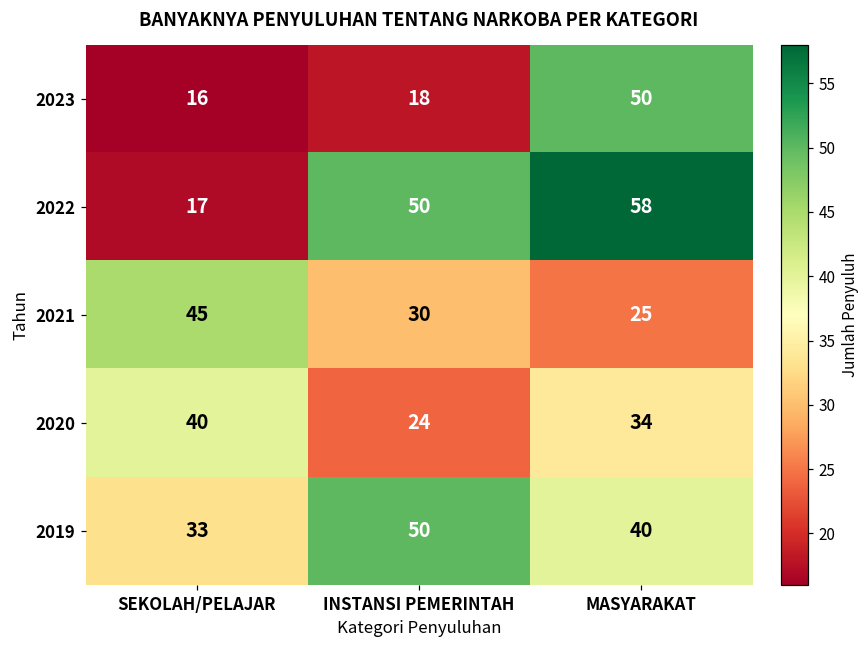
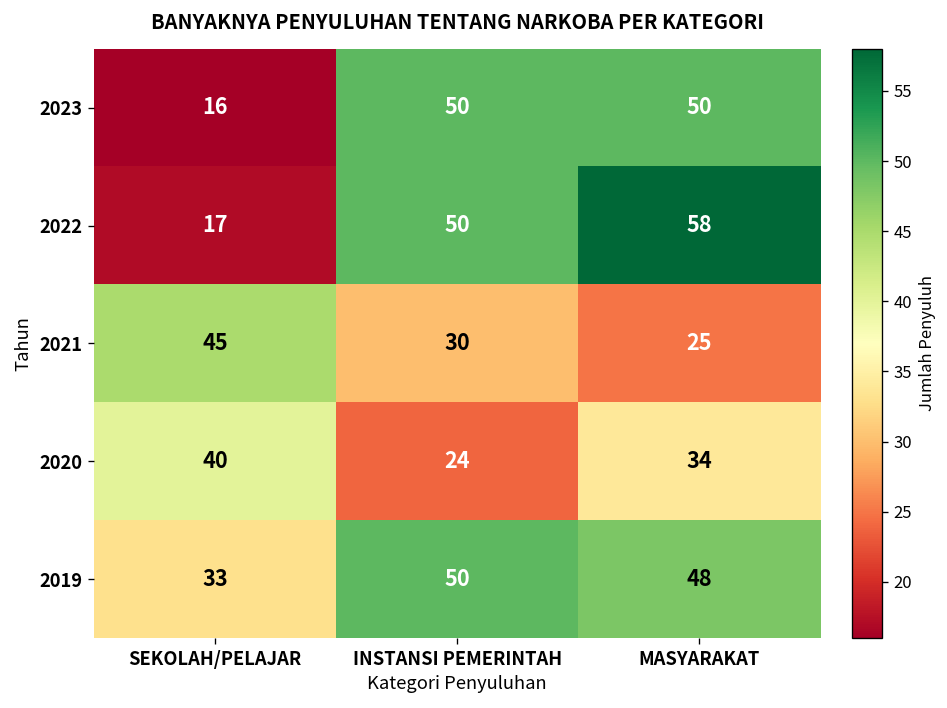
2023, INSTANSI PEMERINTAH: 18 -> 50
2019, MASYARAKAT: 40 -> 48
